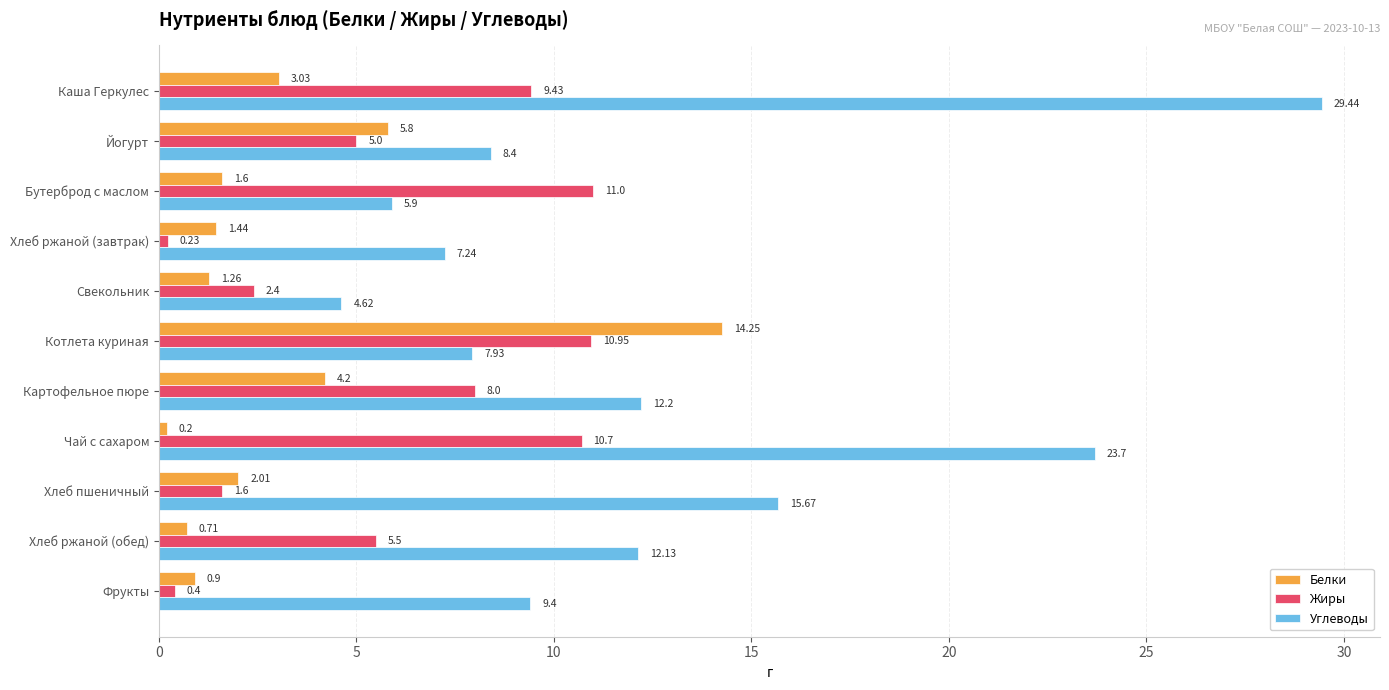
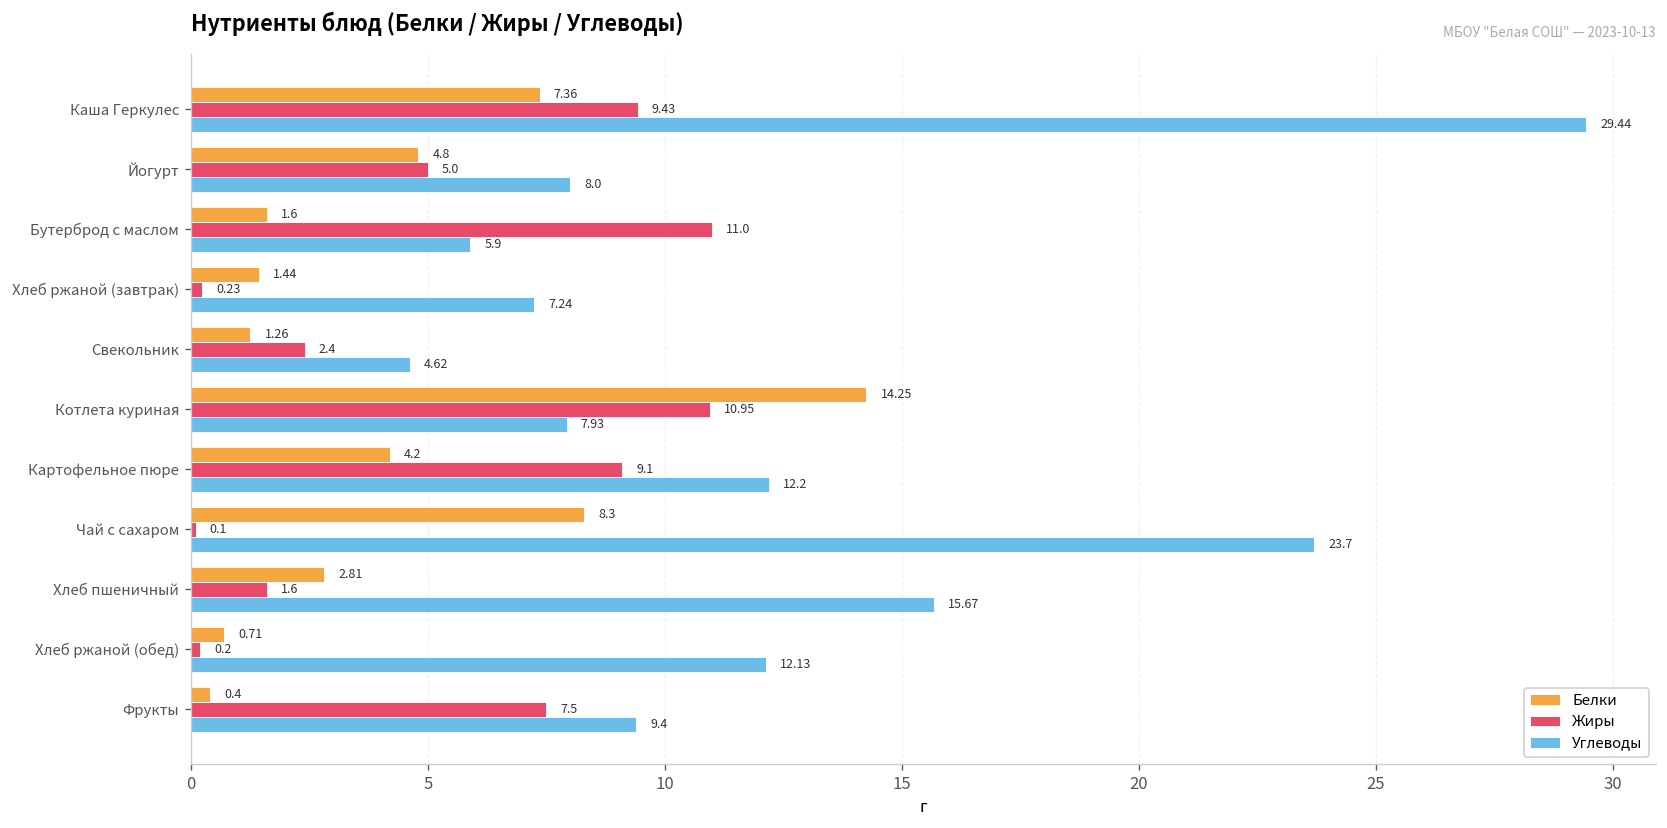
Белки, Каша Геркулес: 3.03 -> 7.36
Белки, Йогурт: 5.8 -> 4.8
Углеводы, Йогурт: 8.4 -> 8.0
Жиры, Картофельное пюре: 8.0 -> 9.1
Белки, Чай с сахаром: 0.2 -> 8.3
Жиры, Чай с сахаром: 10.7 -> 0.1
Белки, Хлеб пшеничный: 2.01 -> 2.81
Жиры, Хлеб ржаной (обед): 5.5 -> 0.2
Белки, Фрукты: 0.9 -> 0.4
Жиры, Фрукты: 0.4 -> 7.5
